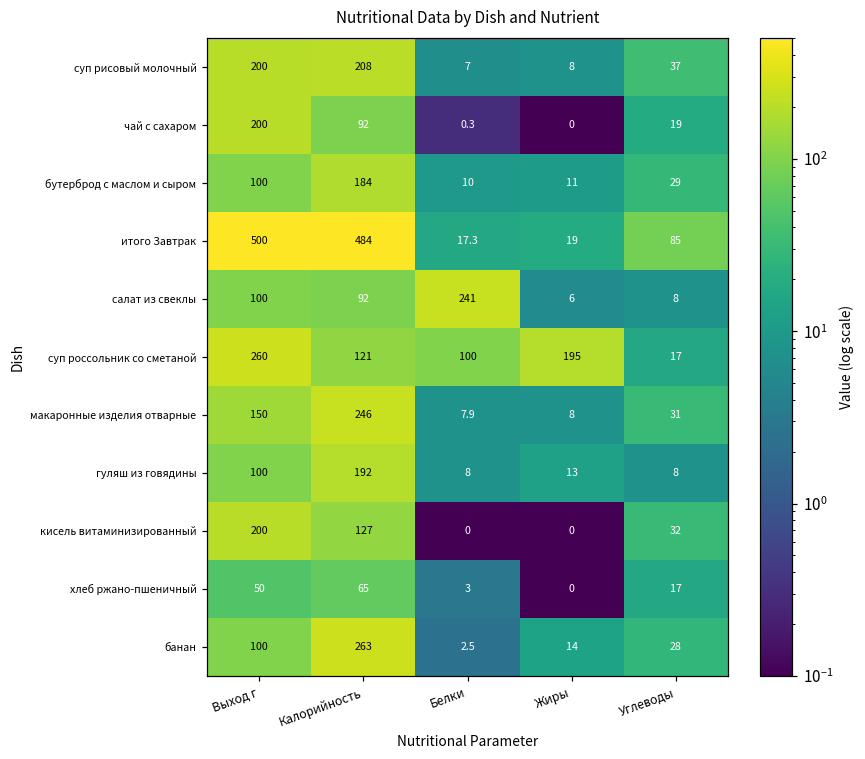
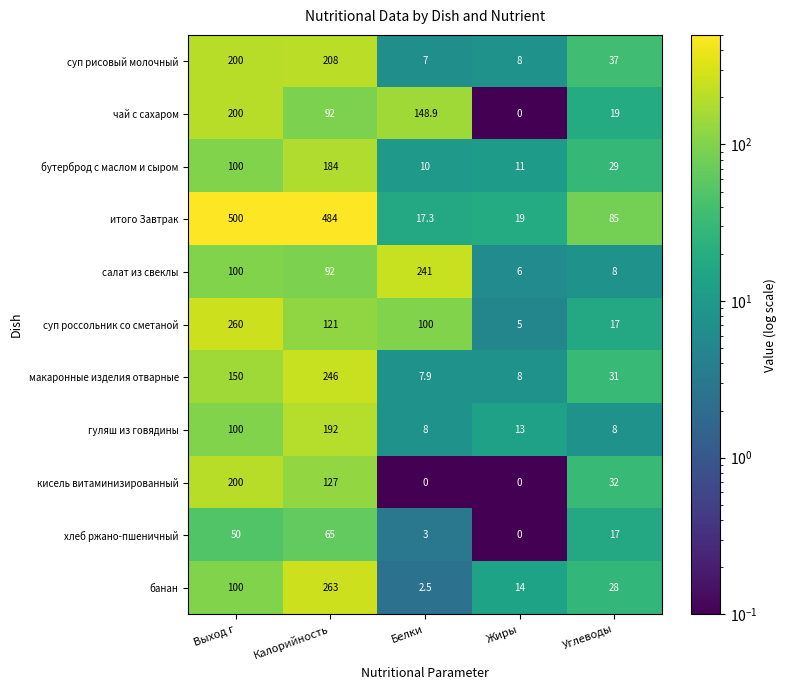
чай с сахаром, Белки: 0.3 -> 148.9
суп россольник со сметаной, Жиры: 195 -> 5
